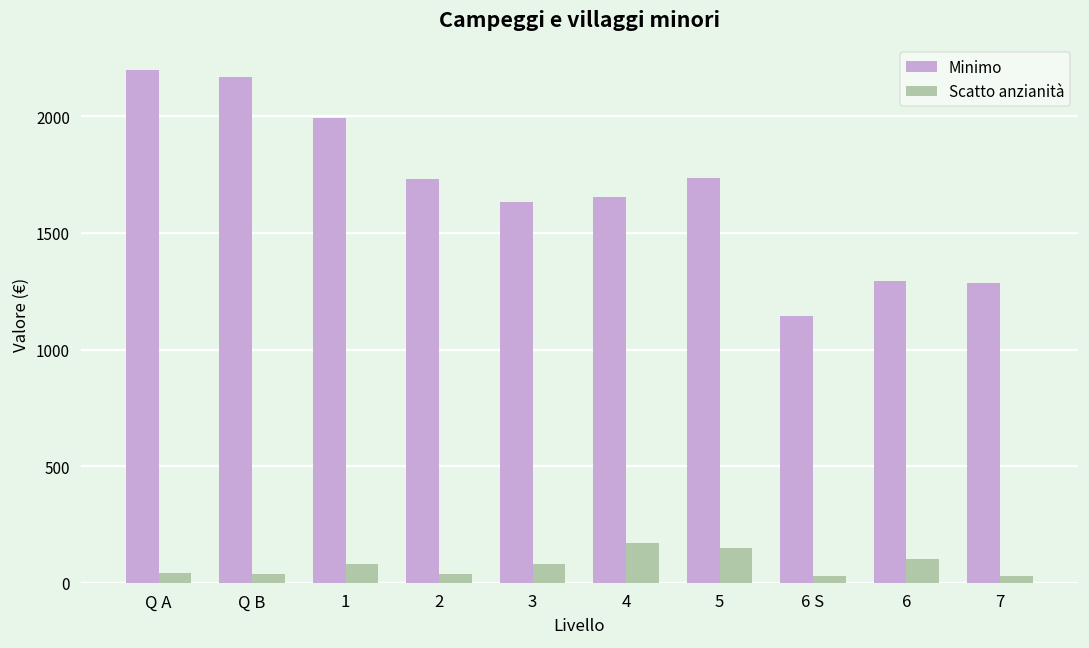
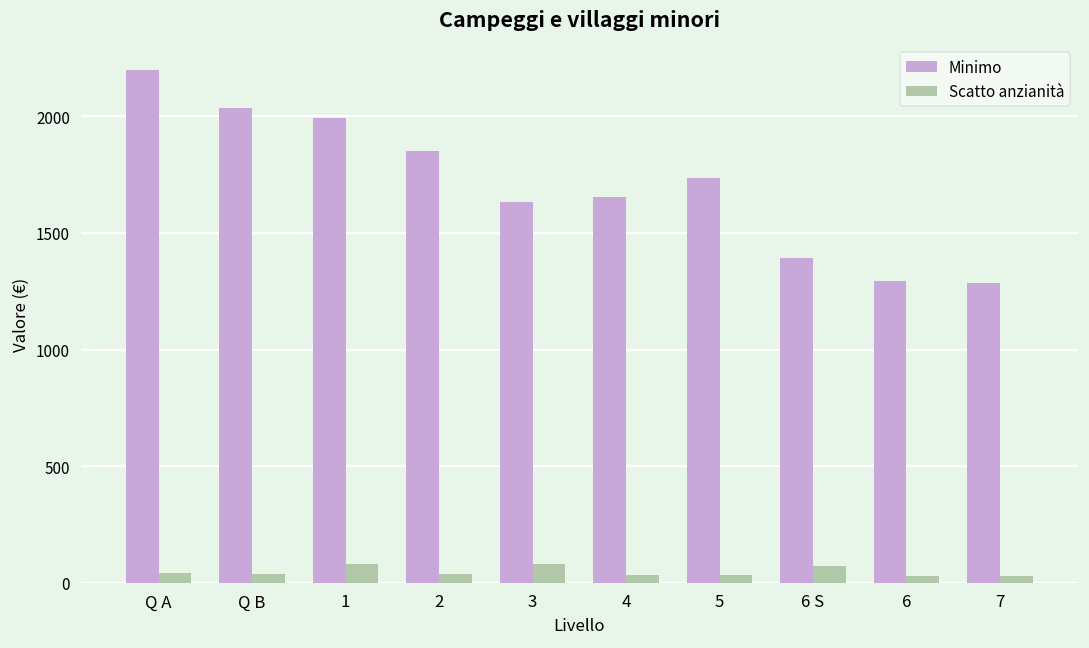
Minimo, Q B: 2170 -> 2030
Minimo, 2: 1730 -> 1850
Scatto anzianità, 4: 170 -> 30
Scatto anzianità, 5: 150 -> 30
Minimo, 6 S: 1140 -> 1390
Scatto anzianità, 6 S: 30 -> 70
Scatto anzianità, 6: 100 -> 30
